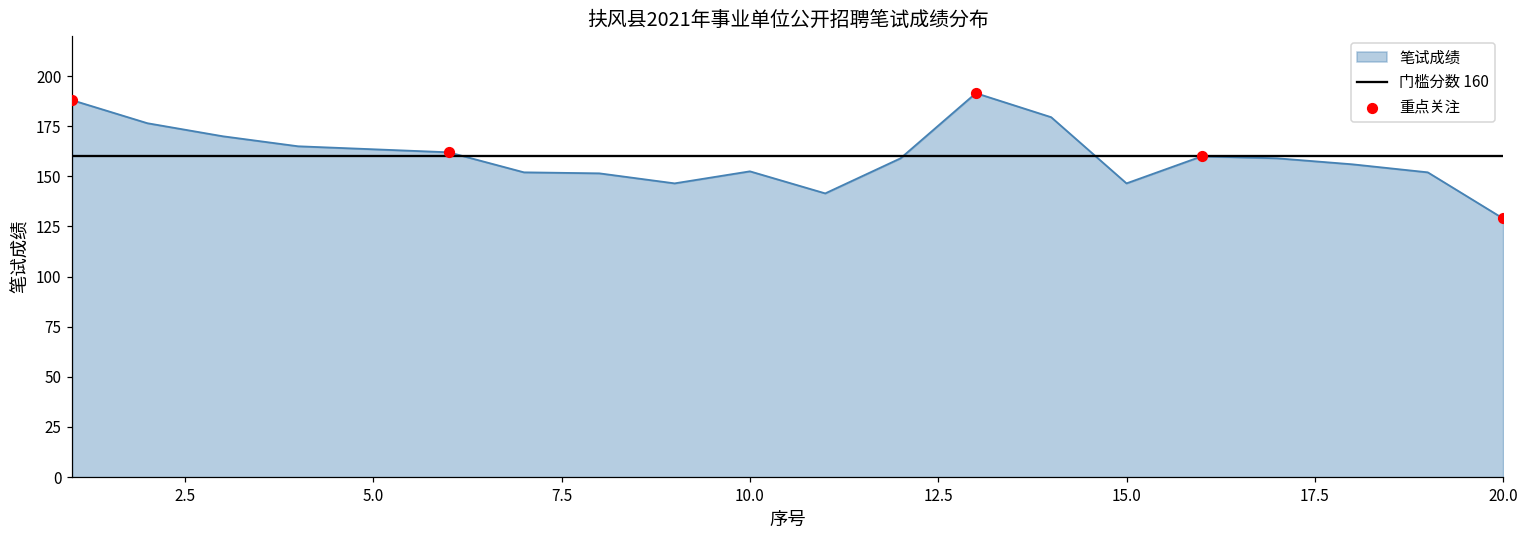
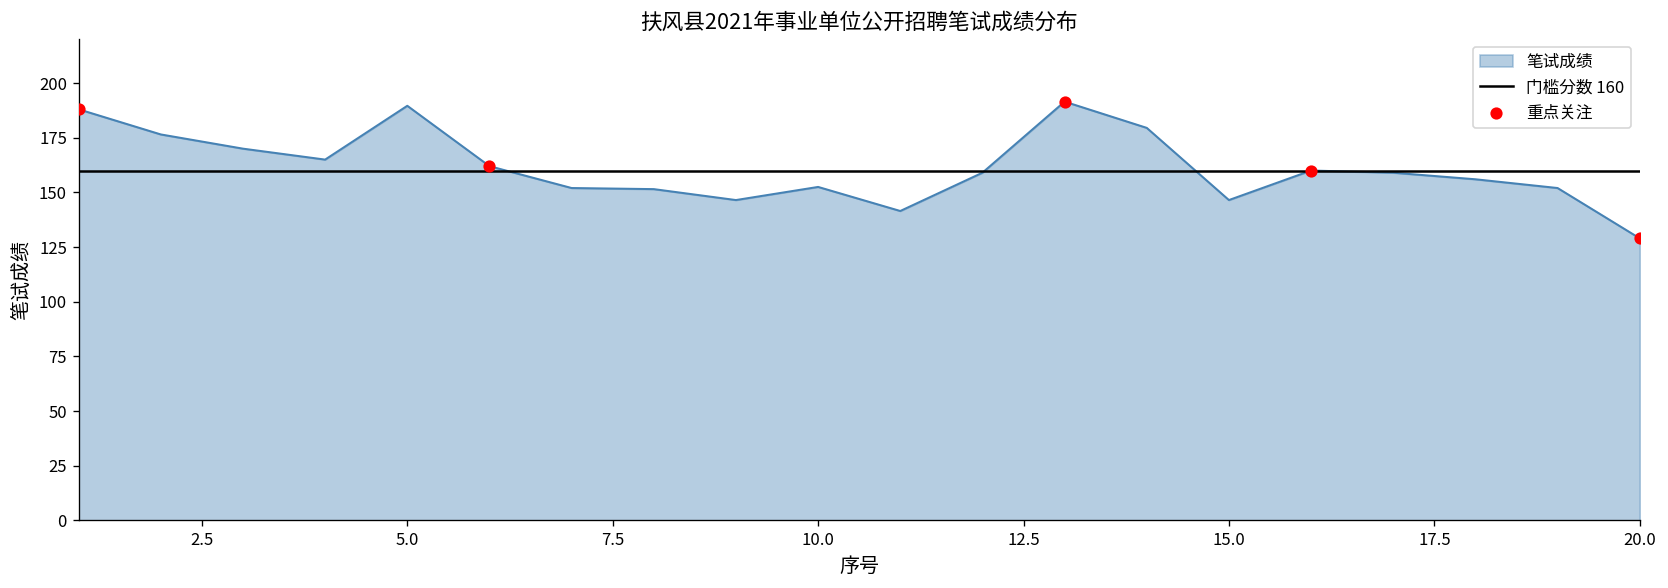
笔试成绩, 5.0: 164 -> 190
